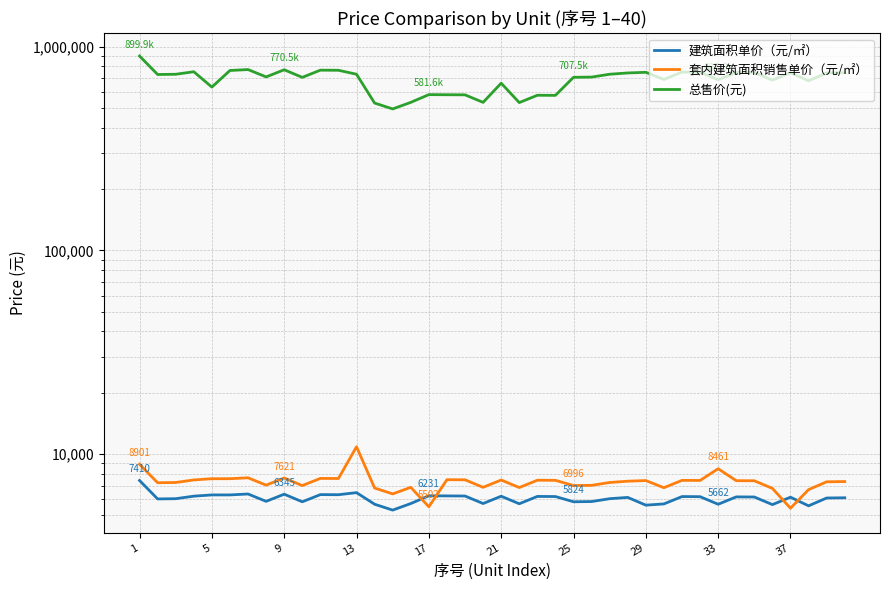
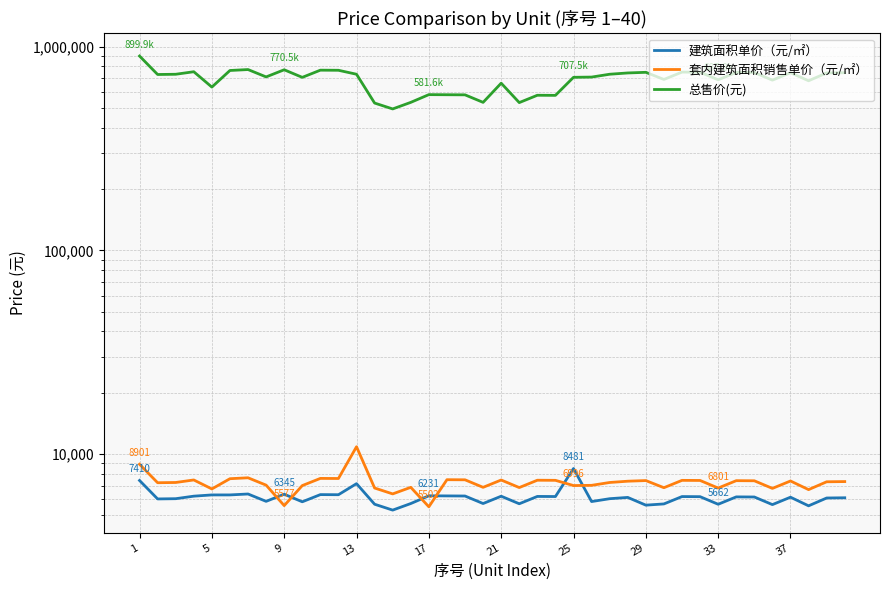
套内建筑面积销售单价（元/㎡）, 5: 7,600 -> 6,700
套内建筑面积销售单价（元/㎡）, 9: 7621 -> 5577
建筑面积单价（元/㎡）, 13: 6,500 -> 7,100
建筑面积单价（元/㎡）, 25: 5824 -> 8481
套内建筑面积销售单价（元/㎡）, 33: 8461 -> 6801
套内建筑面积销售单价（元/㎡）, 37: 5,400 -> 7,400
